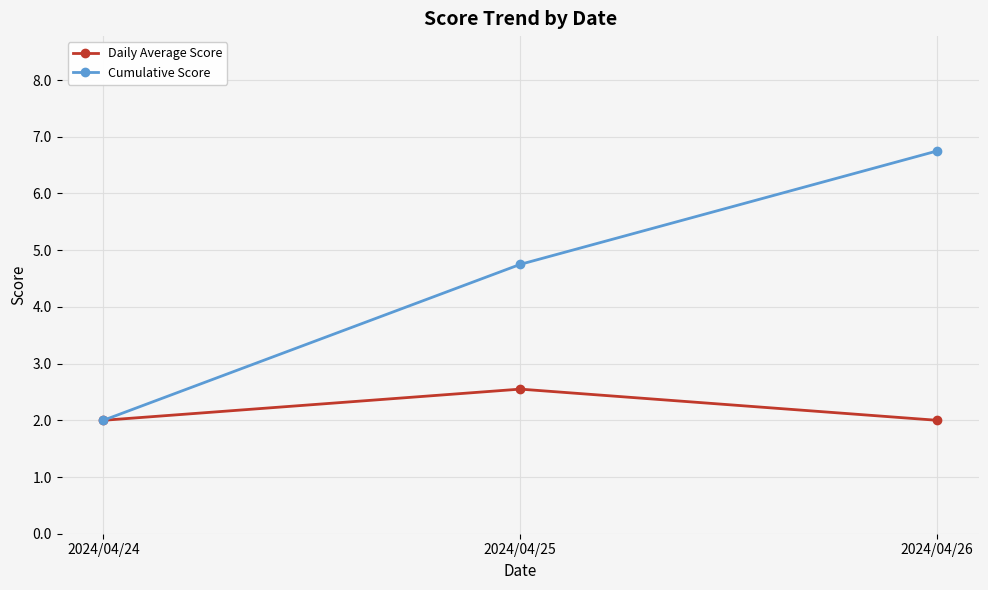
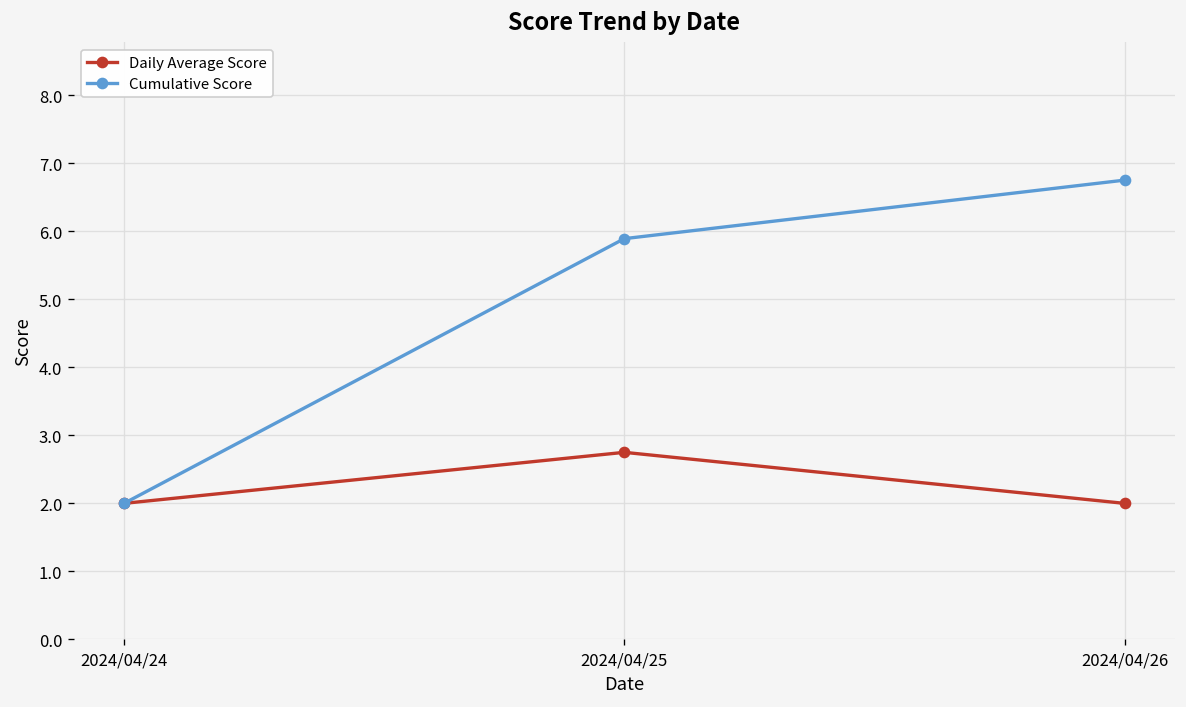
Daily Average Score, 2024/04/25: 2.6 -> 2.8
Cumulative Score, 2024/04/25: 4.8 -> 5.9
